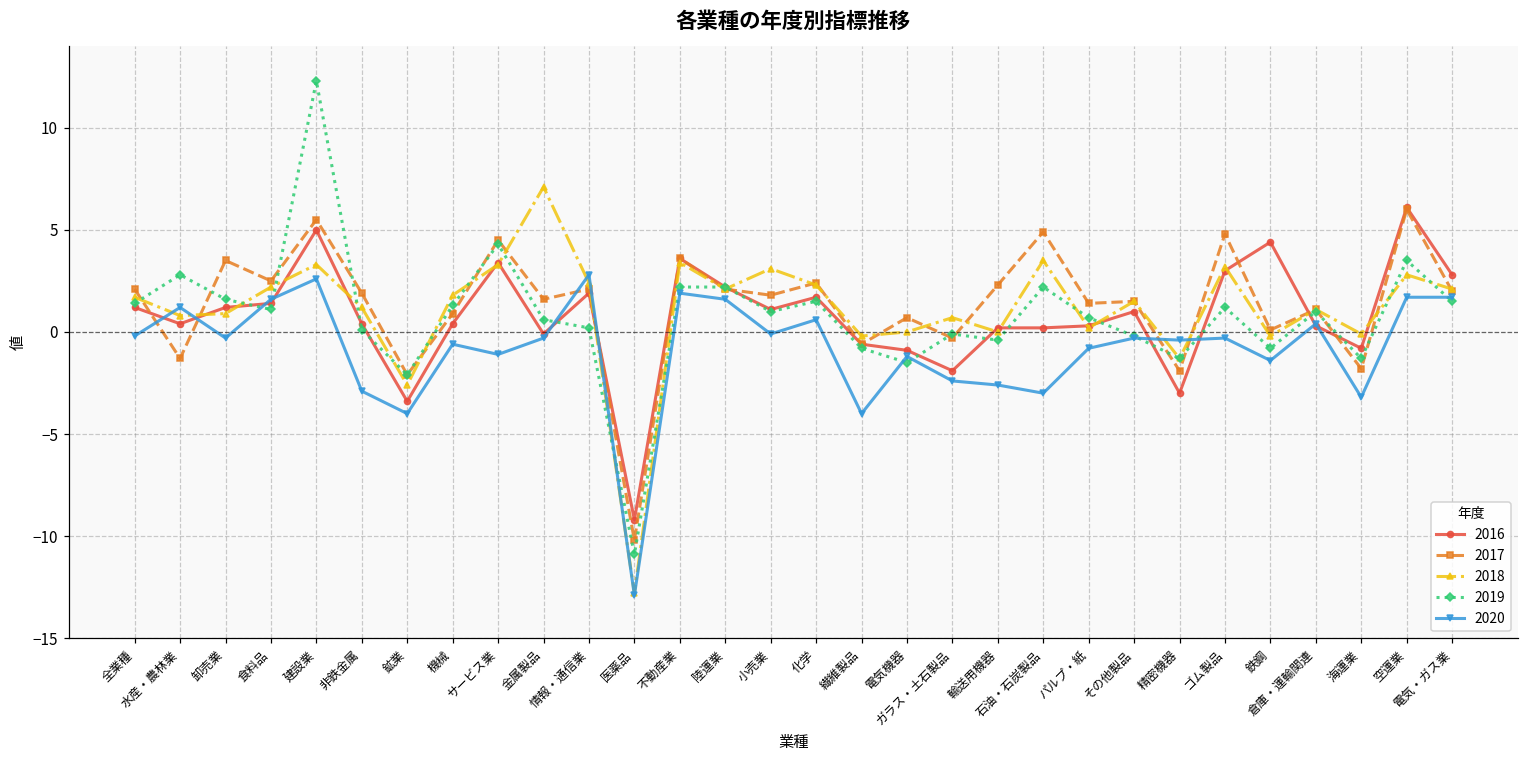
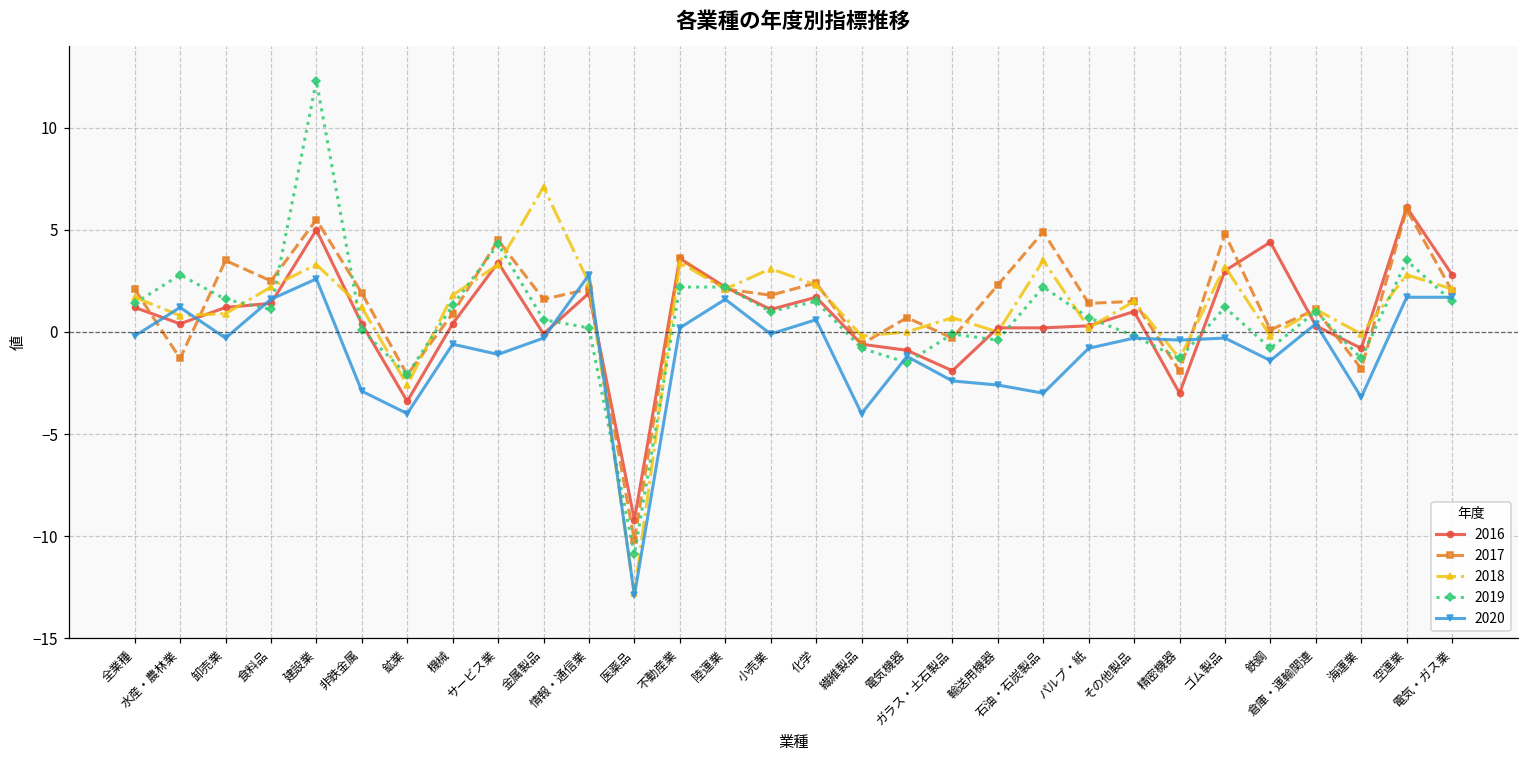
2020, 不動産業: 1.9 -> 0.2
